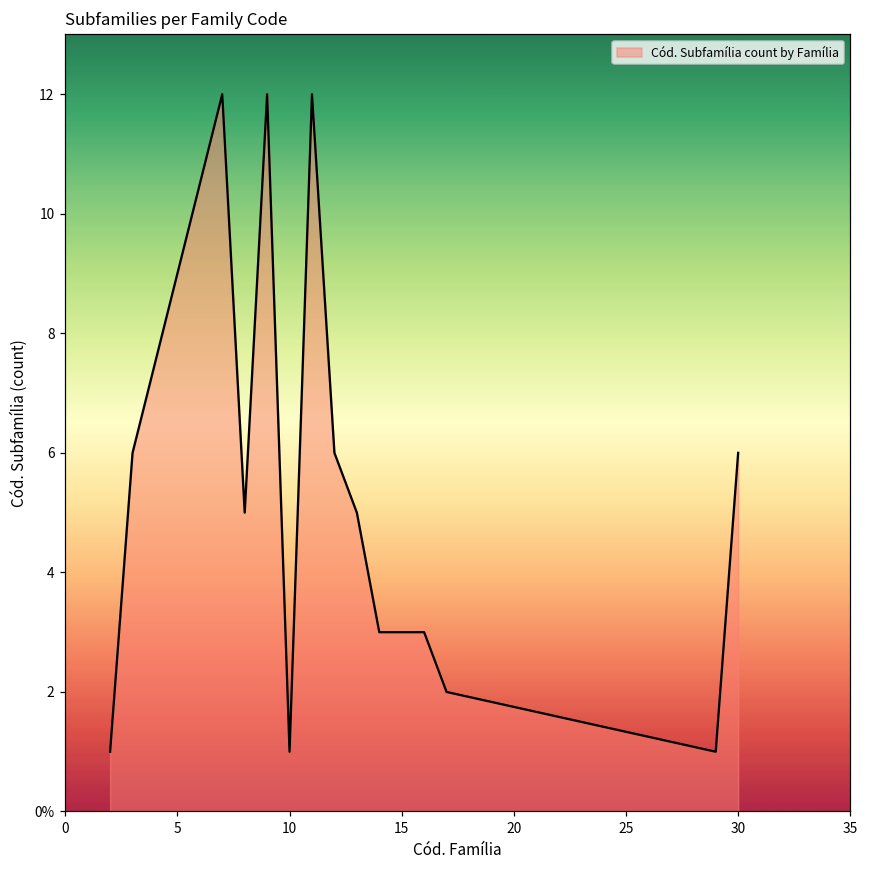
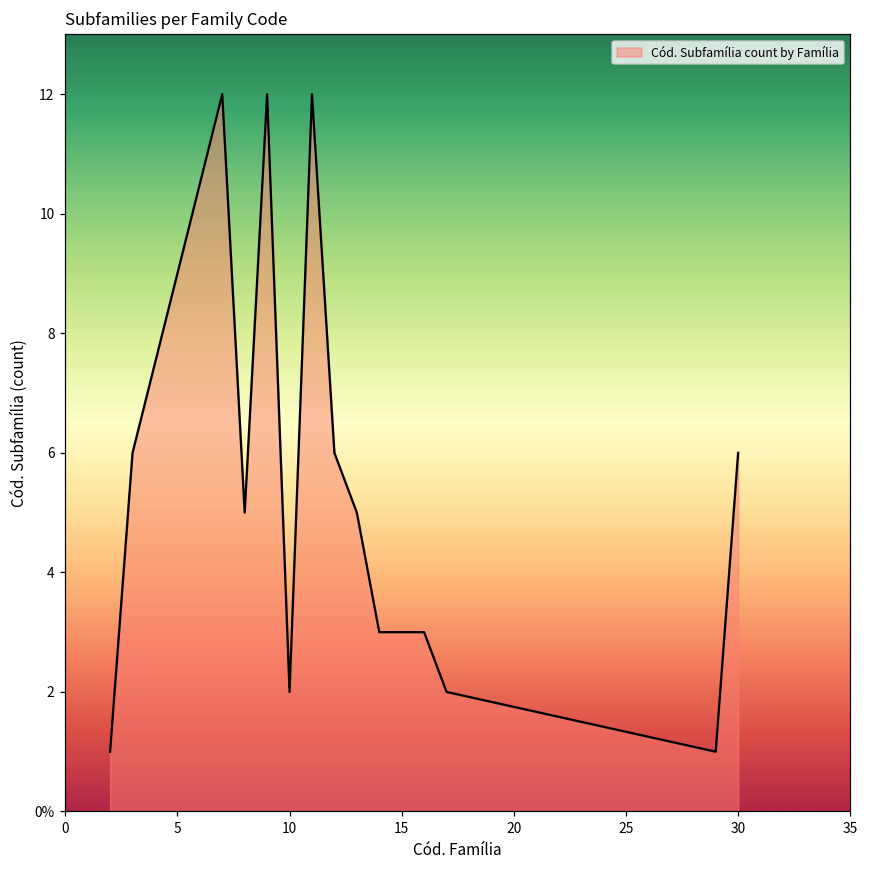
10: 1 -> 2
